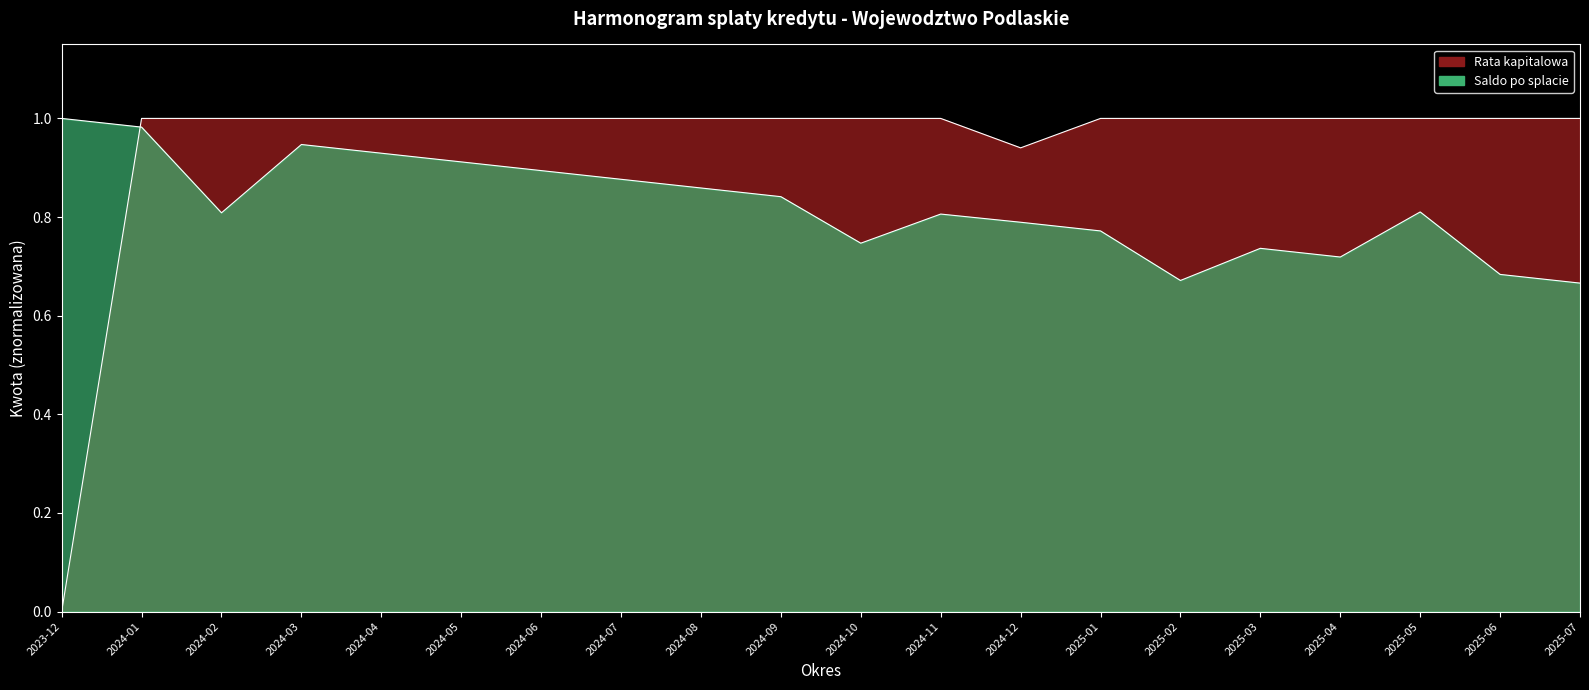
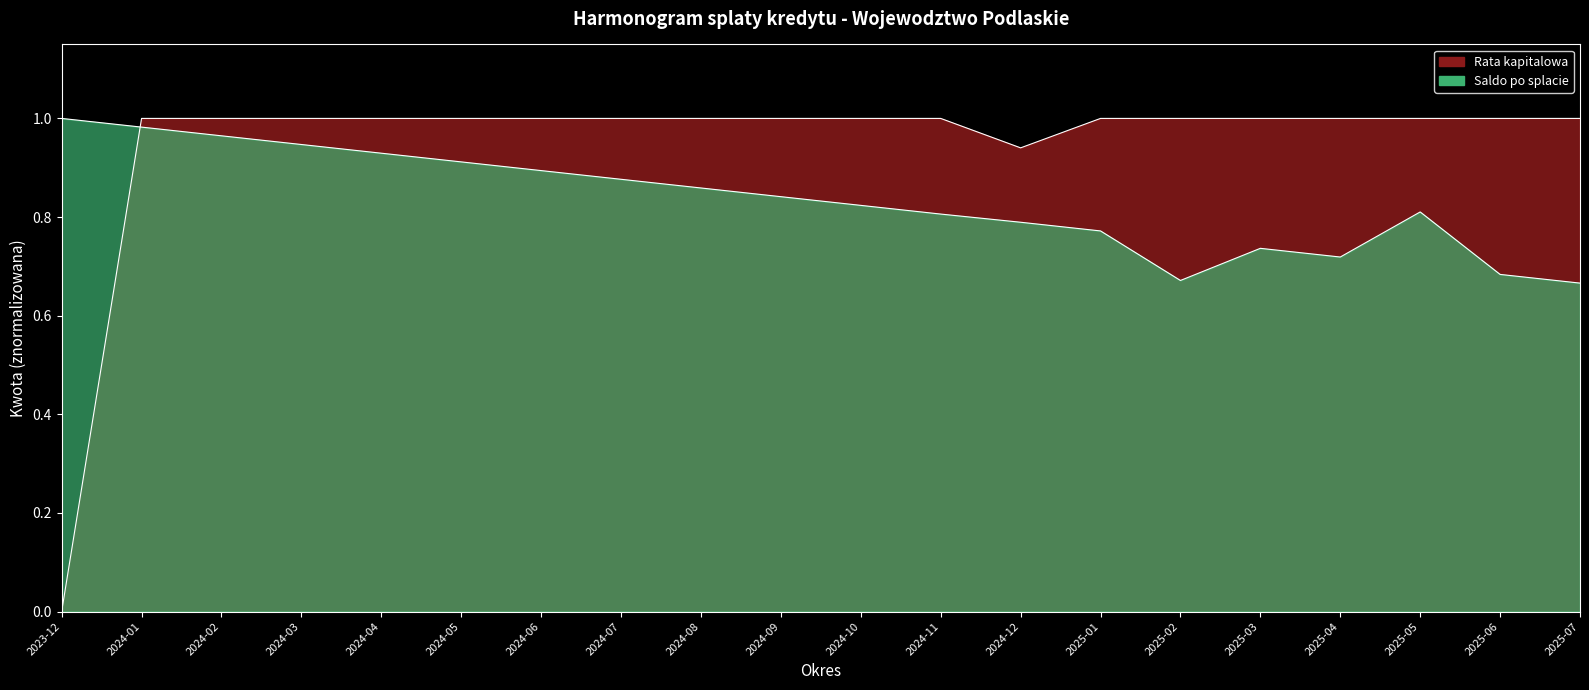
Saldo po splacie, 2024-02: 0.81 -> 0.96
Saldo po splacie, 2024-10: 0.75 -> 0.82
